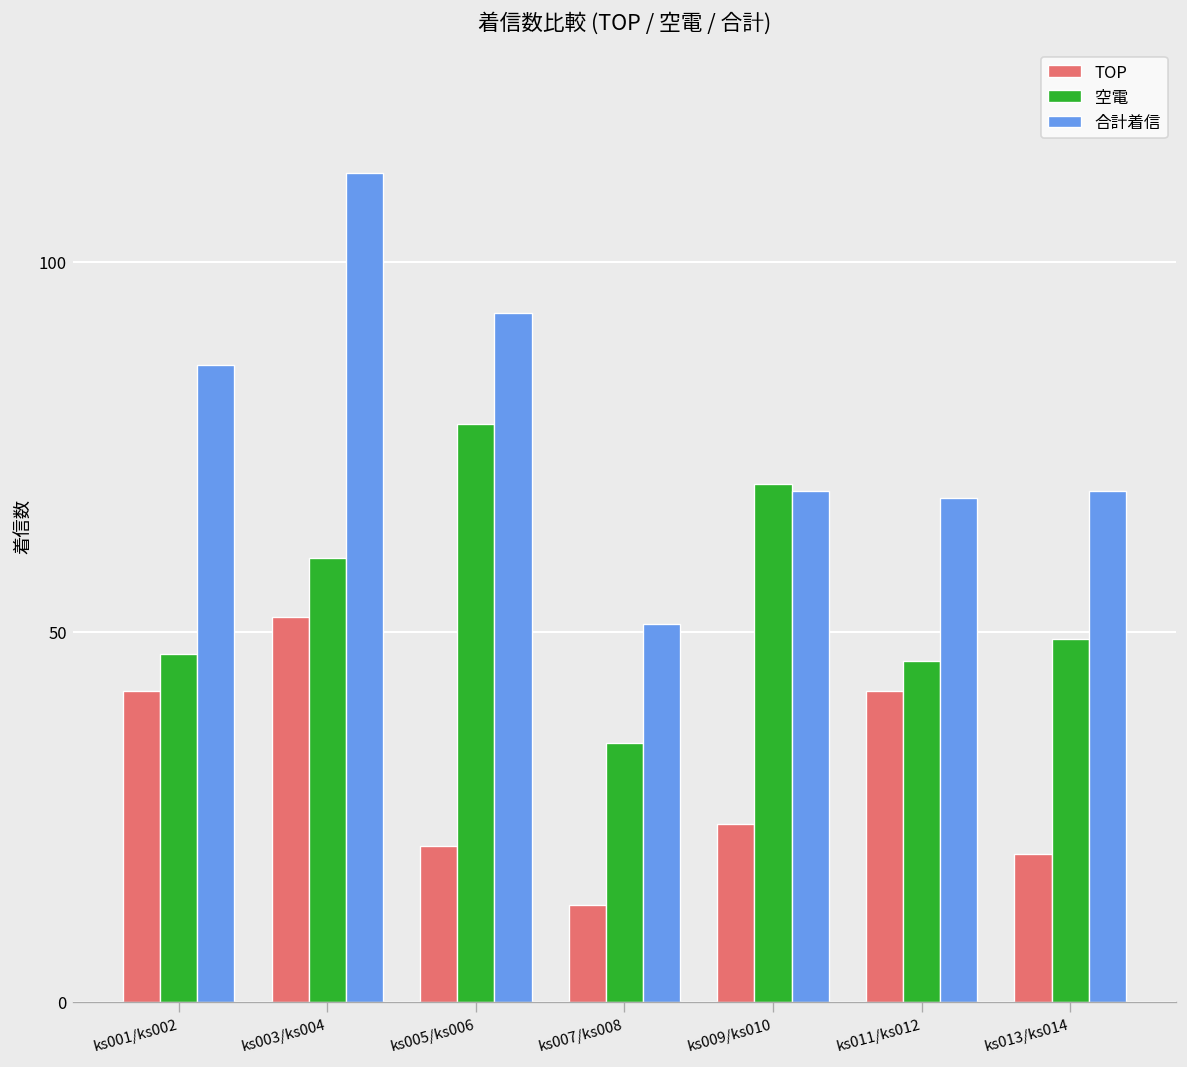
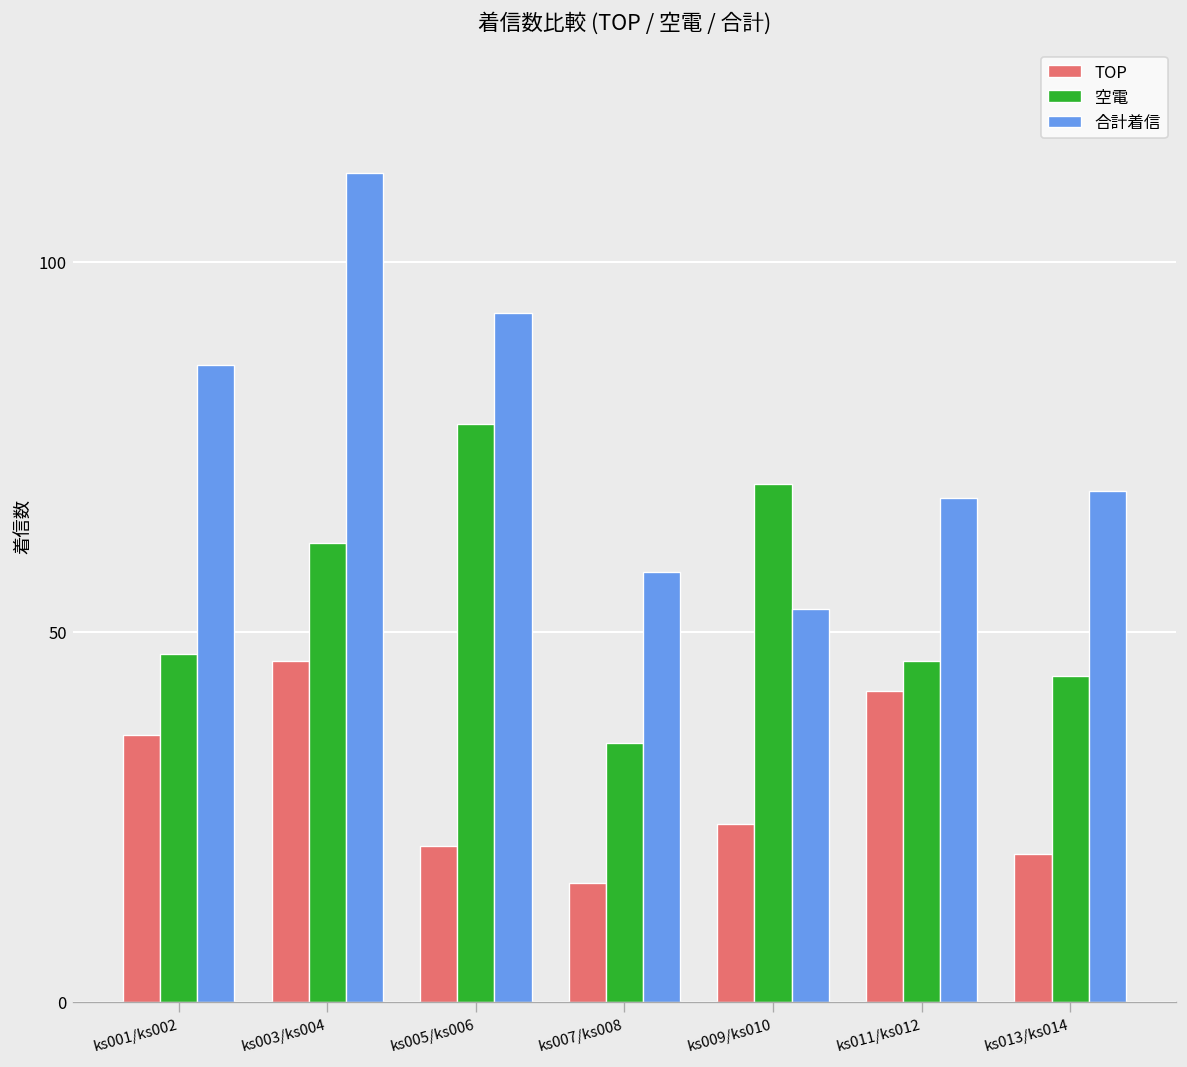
TOP, ks001/ks002: 42 -> 36
TOP, ks003/ks004: 52 -> 46
空電, ks003/ks004: 60 -> 62
TOP, ks007/ks008: 13 -> 16
合計着信, ks007/ks008: 51 -> 58
合計着信, ks009/ks010: 69 -> 53
空電, ks013/ks014: 49 -> 44
